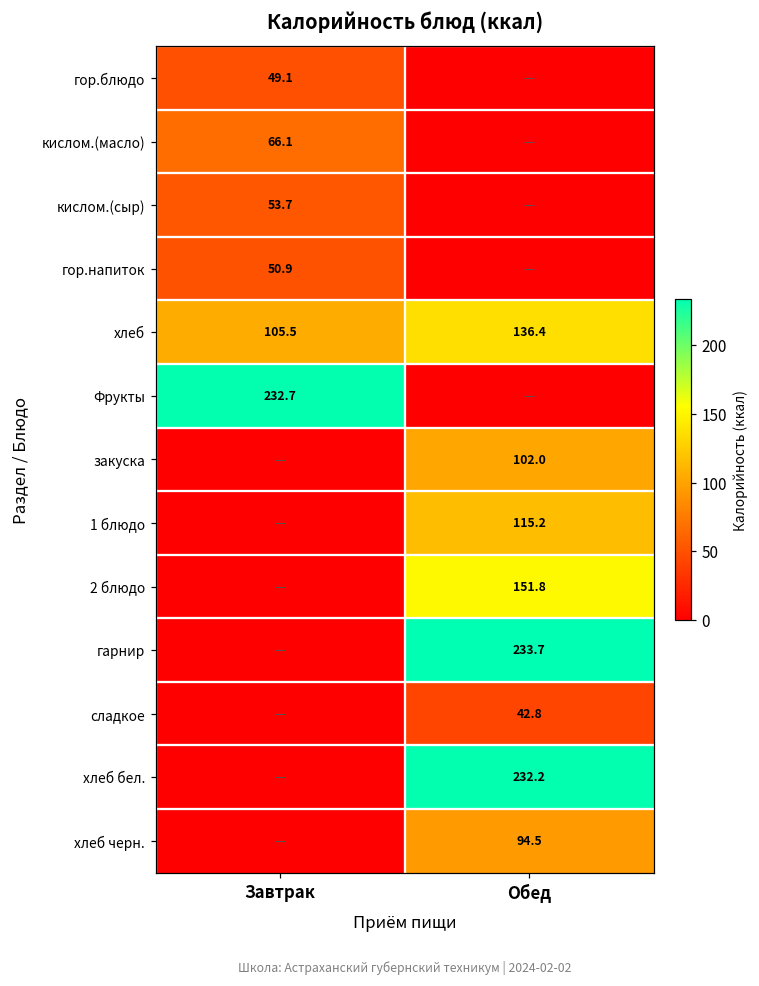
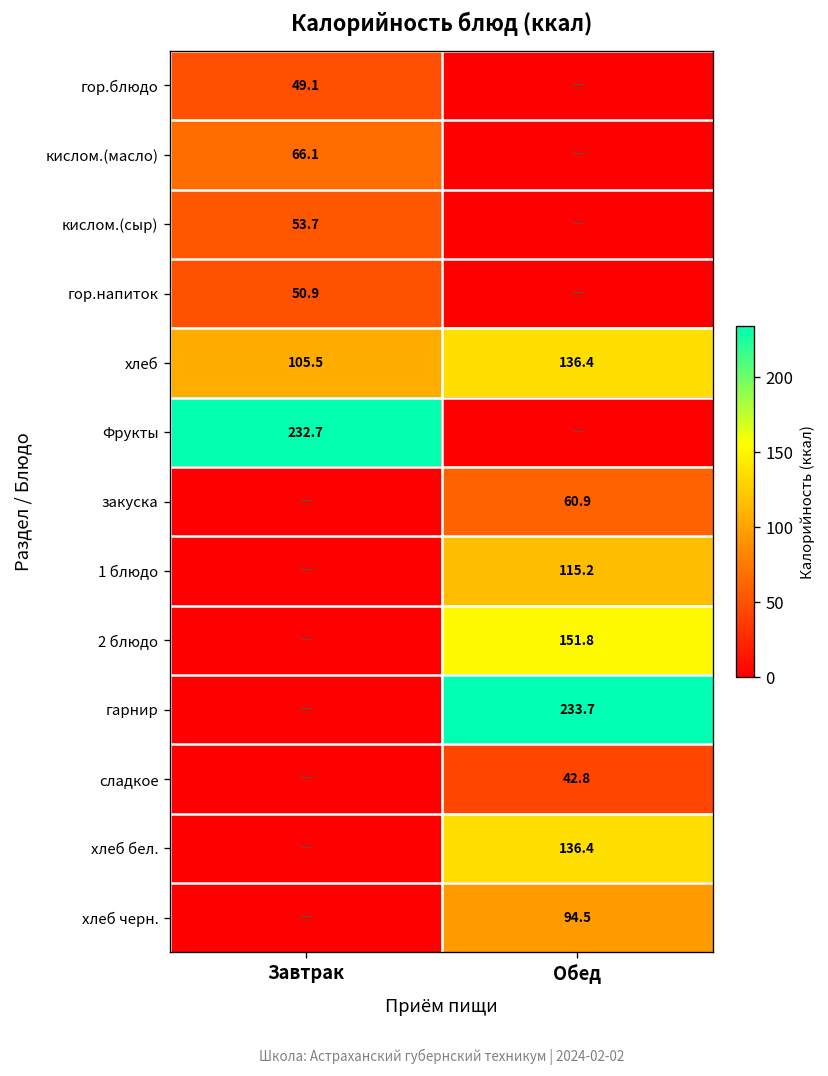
закуска, Обед: 102.0 -> 60.9
хлеб бел., Обед: 232.2 -> 136.4
